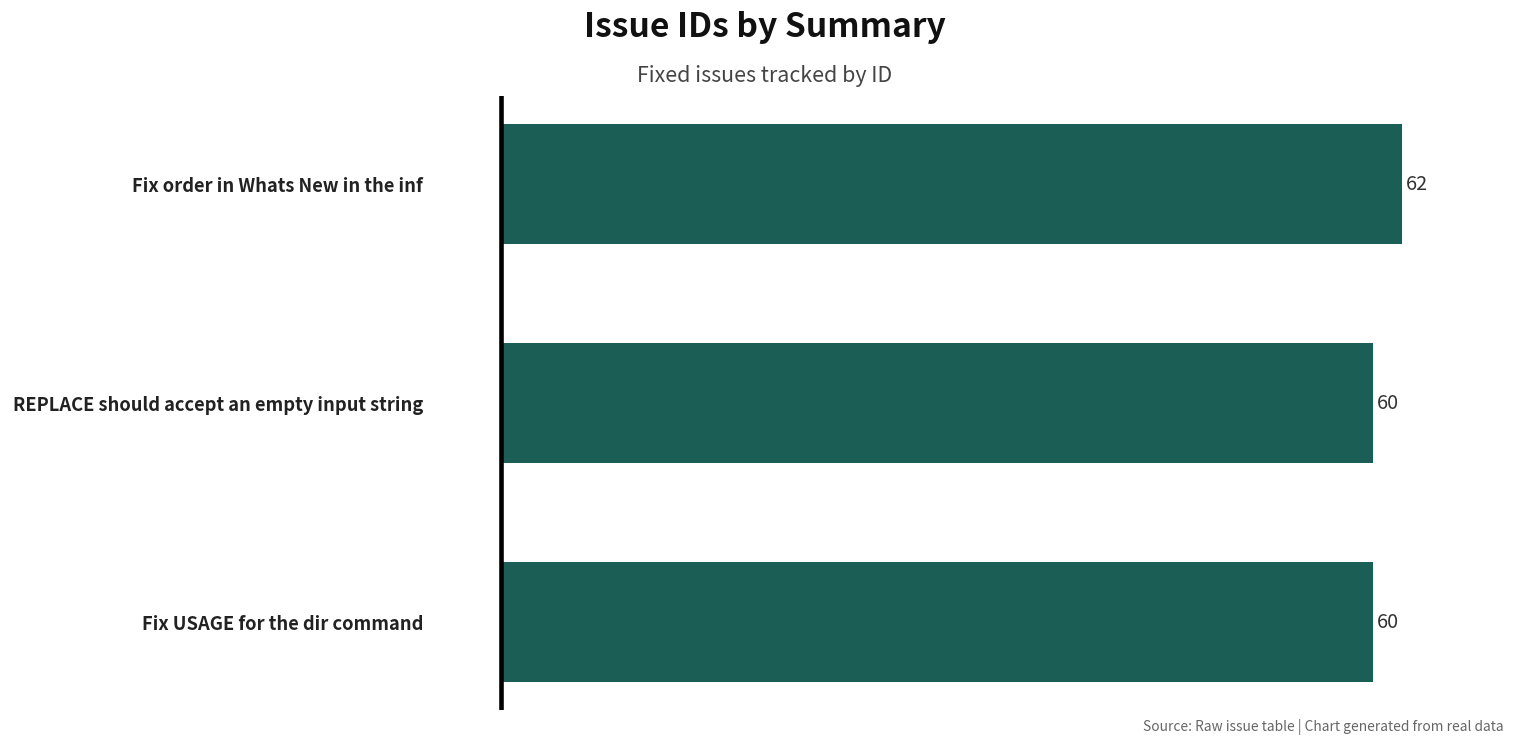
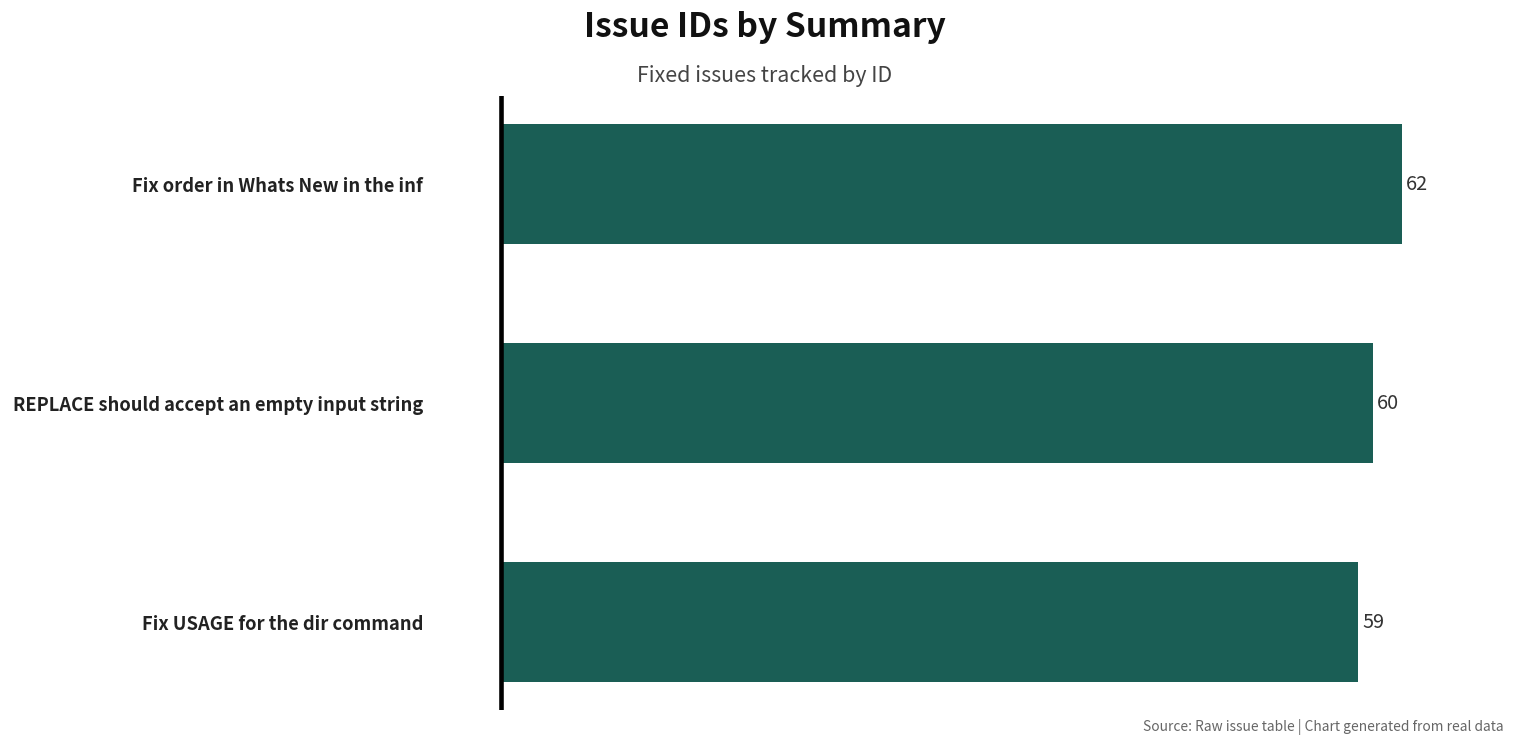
Fix USAGE for the dir command: 60 -> 59
